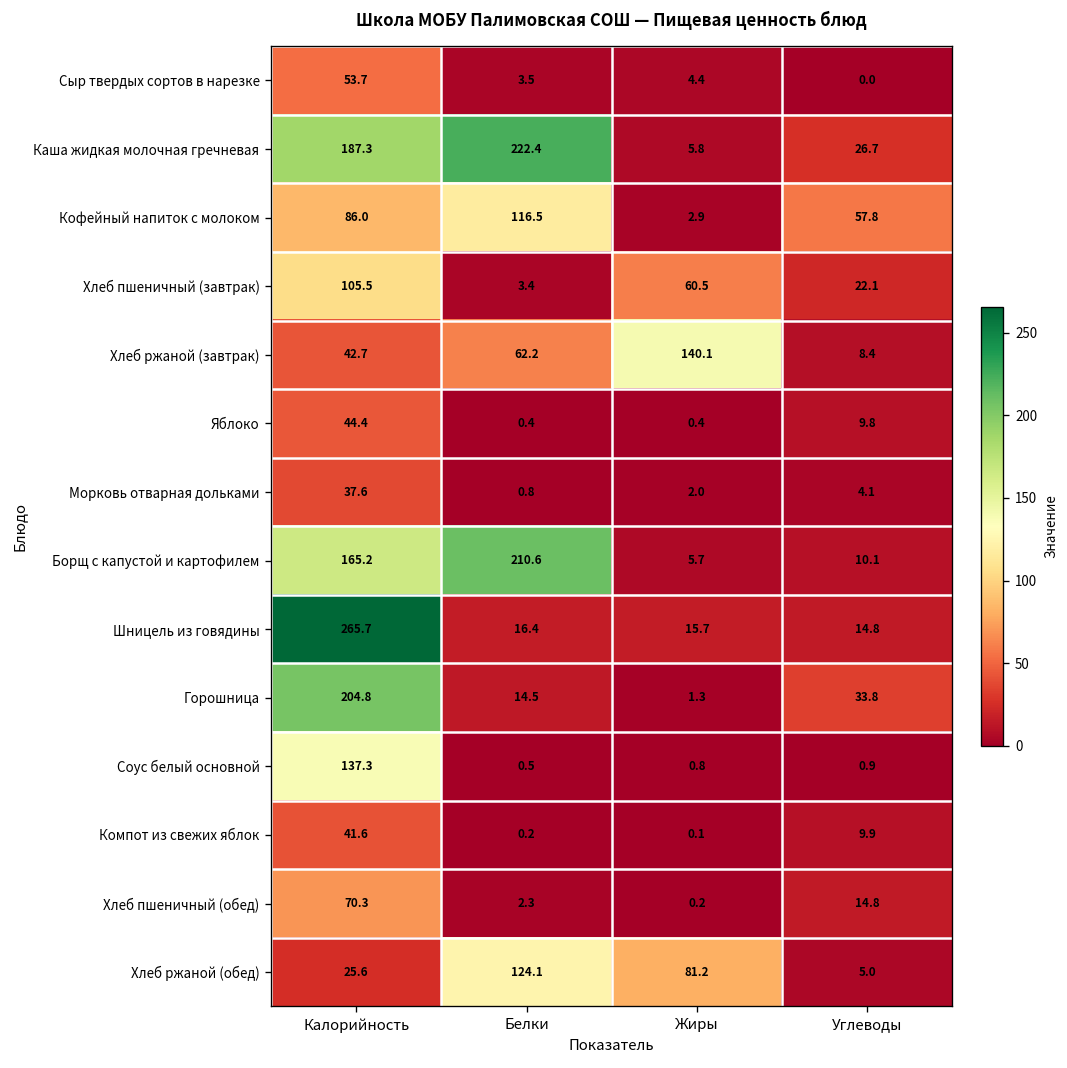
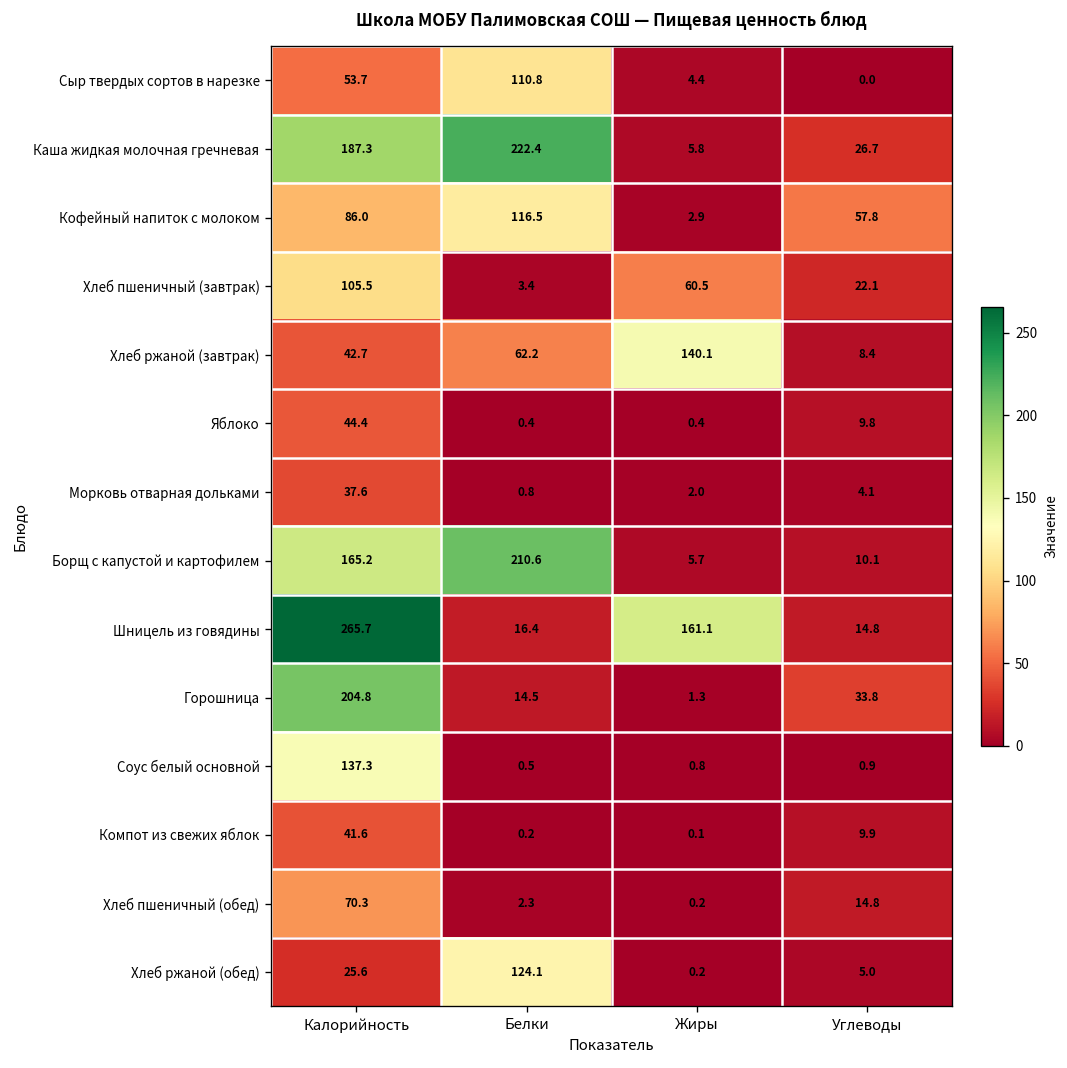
Сыр твердых сортов в нарезке, Белки: 3.5 -> 110.8
Шницель из говядины, Жиры: 15.7 -> 161.1
Хлеб ржаной (обед), Жиры: 81.2 -> 0.2
